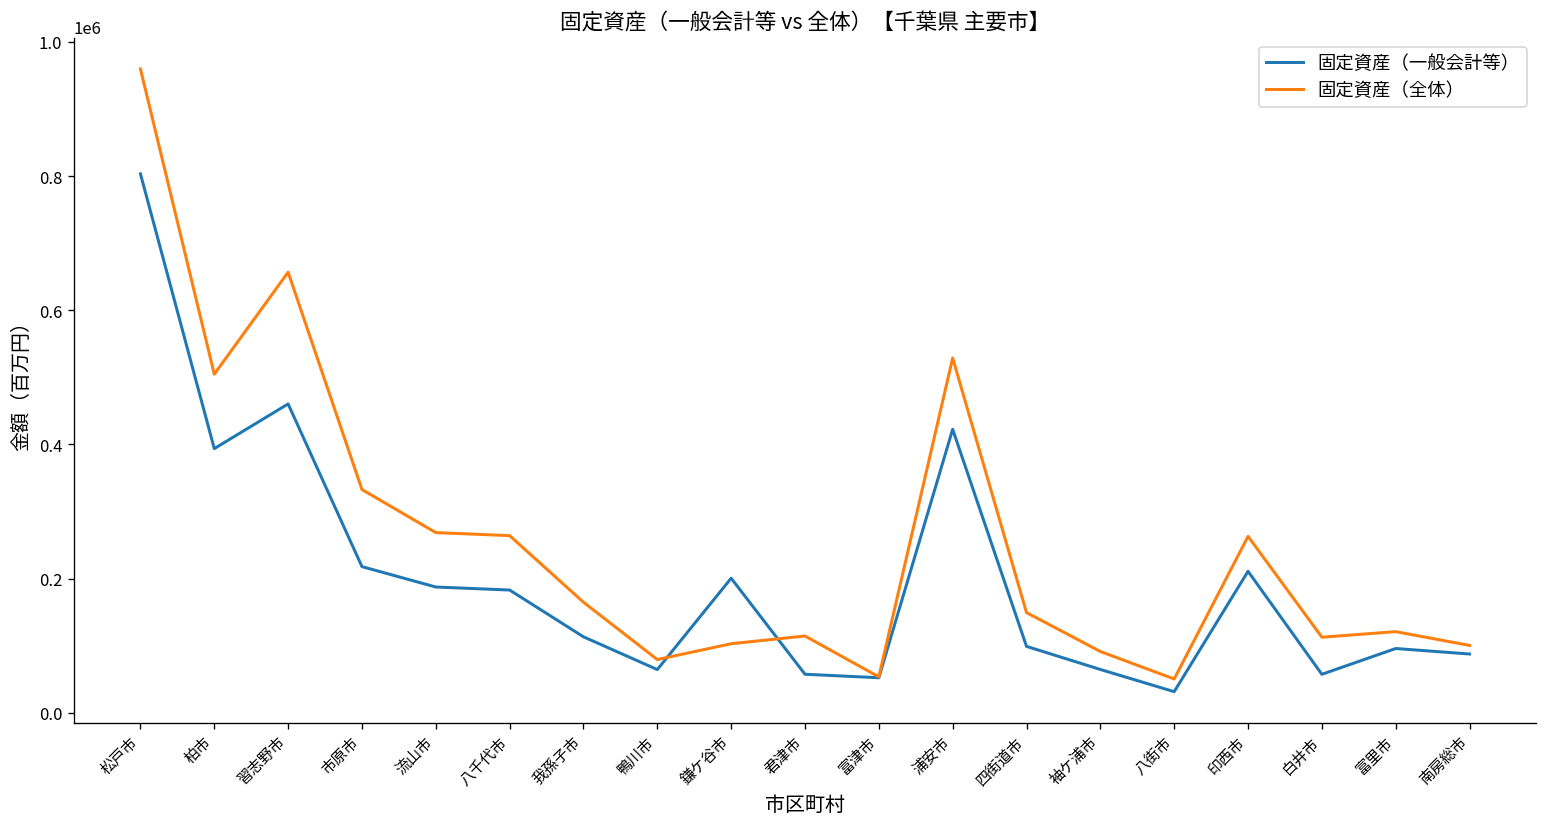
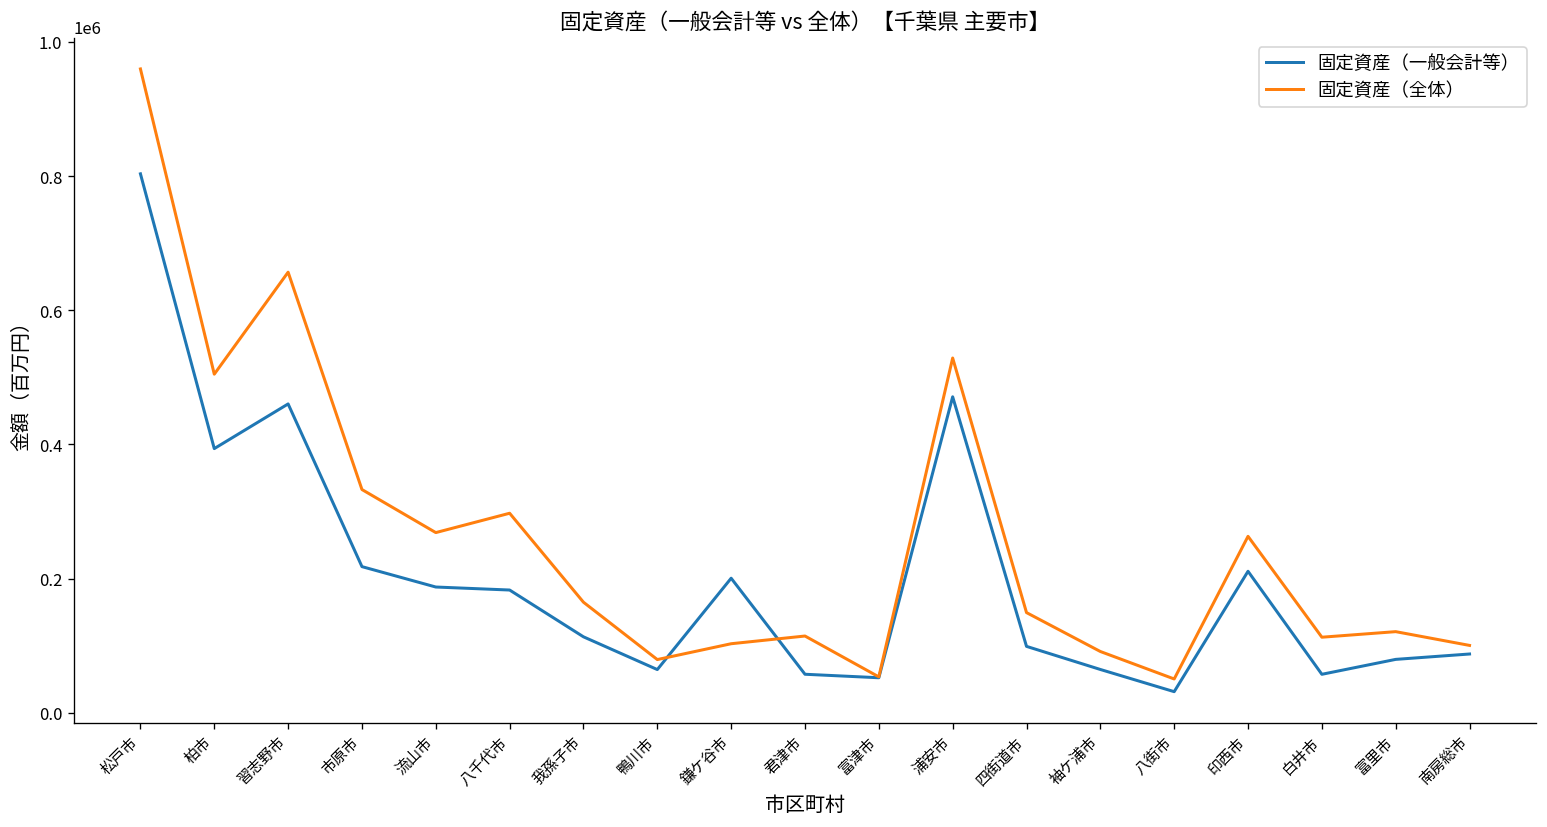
固定資産（全体）, 八千代市: 260000 -> 300000
固定資産（一般会計等）, 浦安市: 420000 -> 470000
固定資産（一般会計等）, 富里市: 100000 -> 80000
